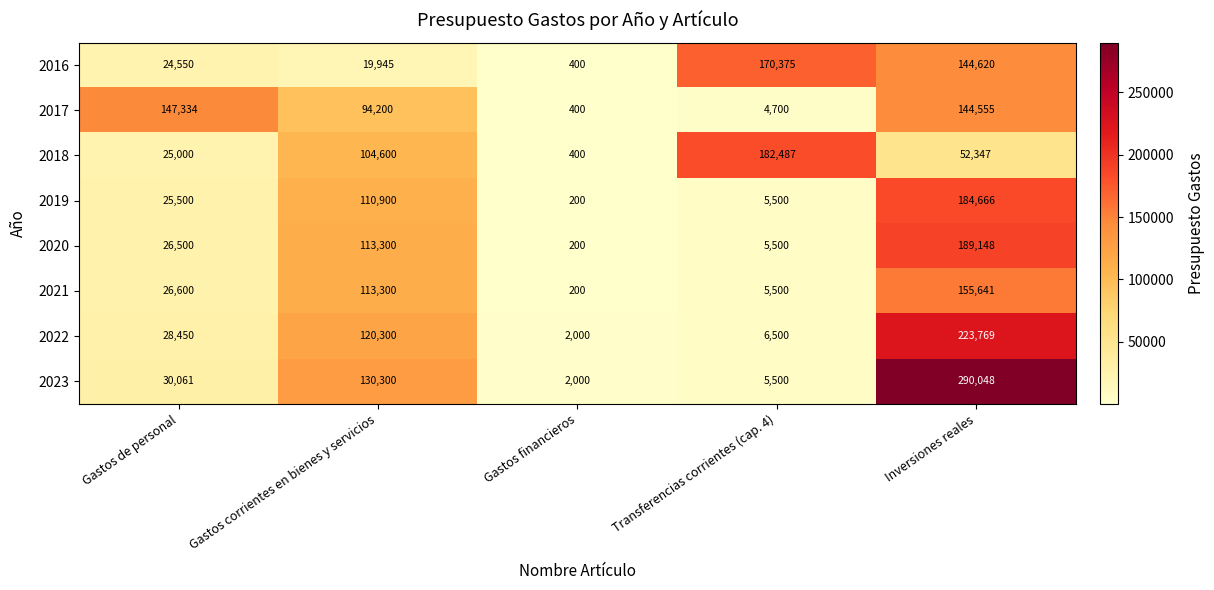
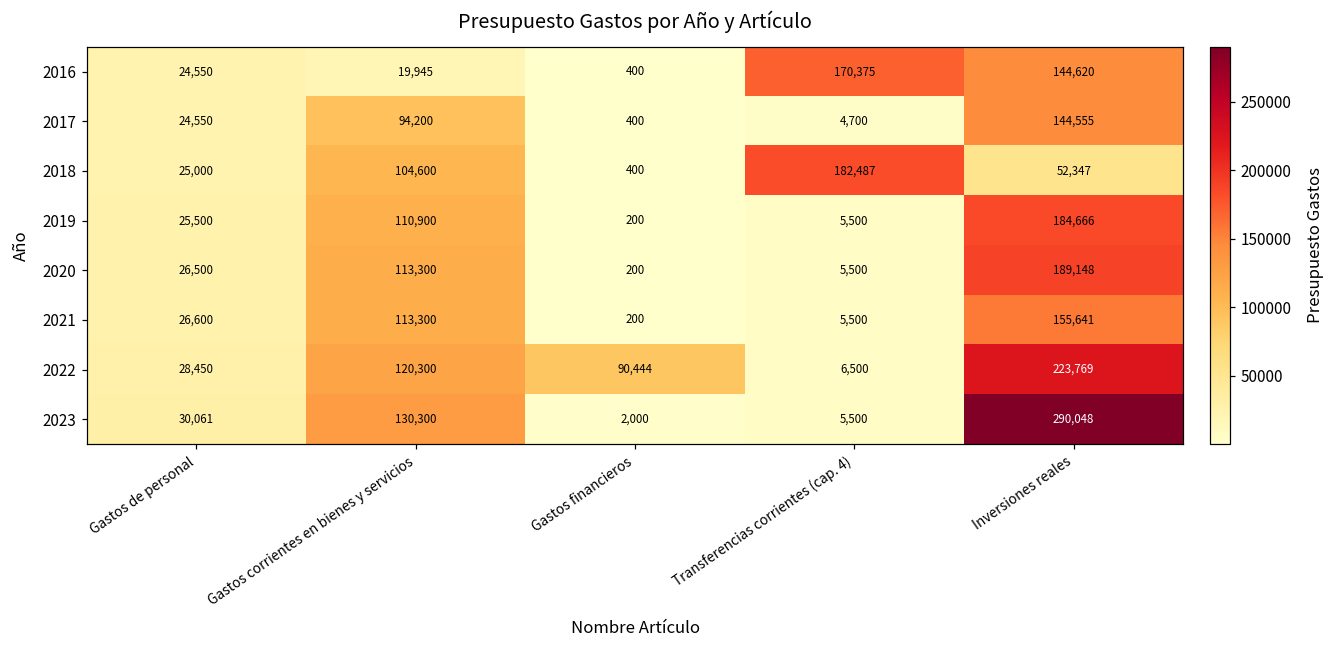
2017, Gastos de personal: 147,334 -> 24,550
2022, Gastos financieros: 2,000 -> 90,444
